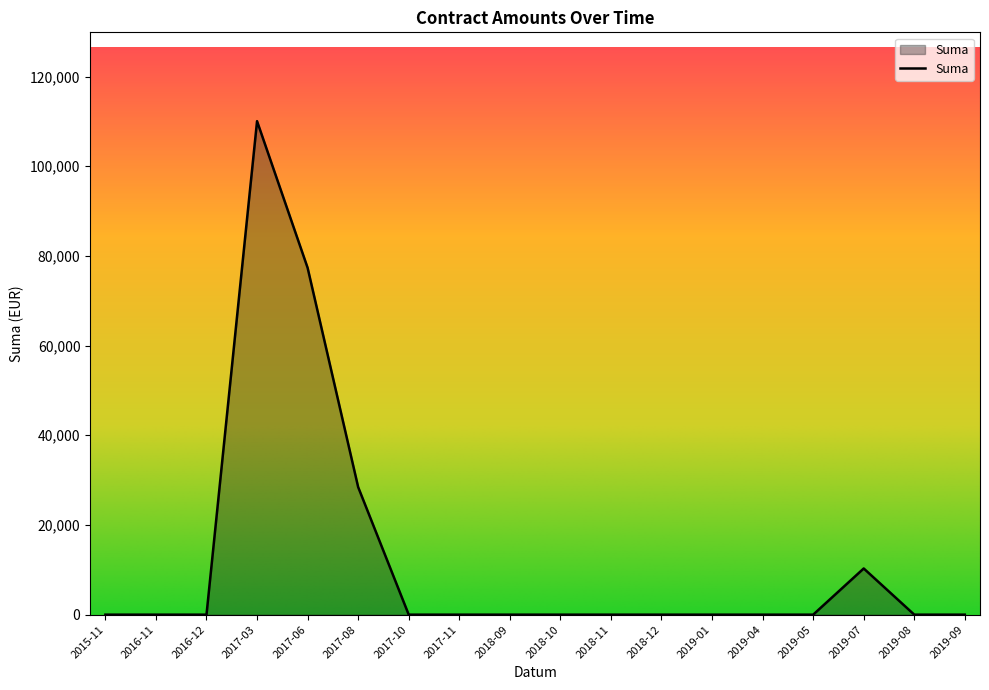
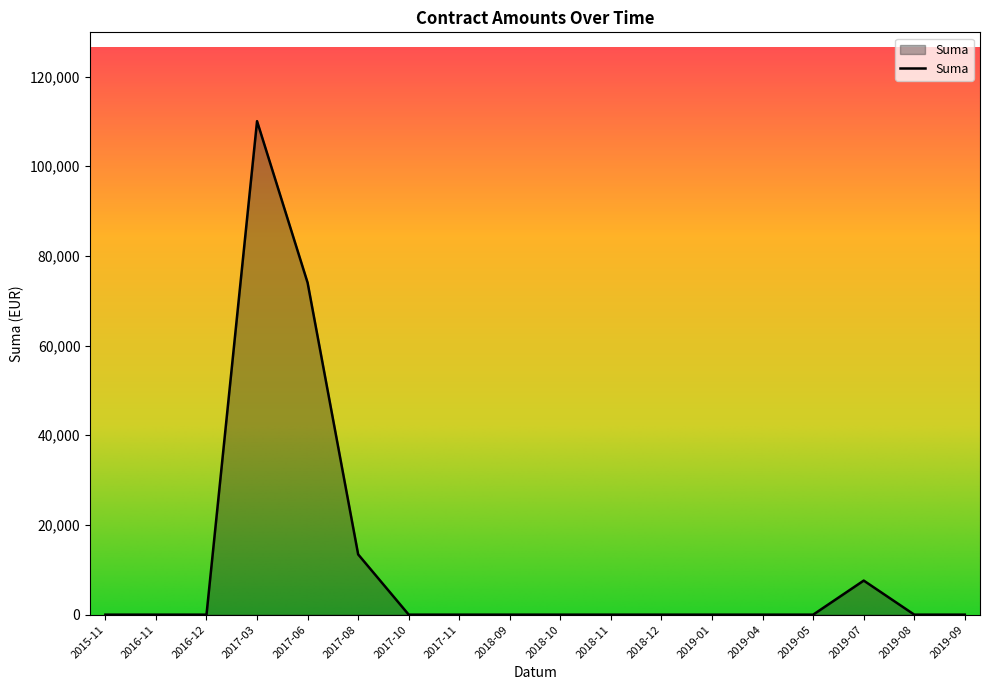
2017-06: 77,000 -> 74,000
2017-08: 28,000 -> 13,000
2019-07: 10,000 -> 8,000
